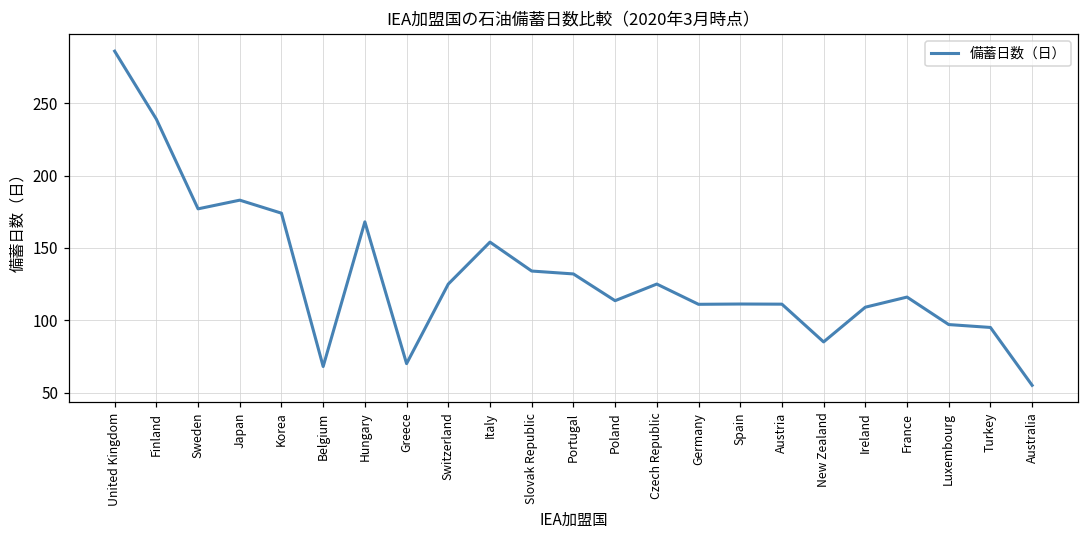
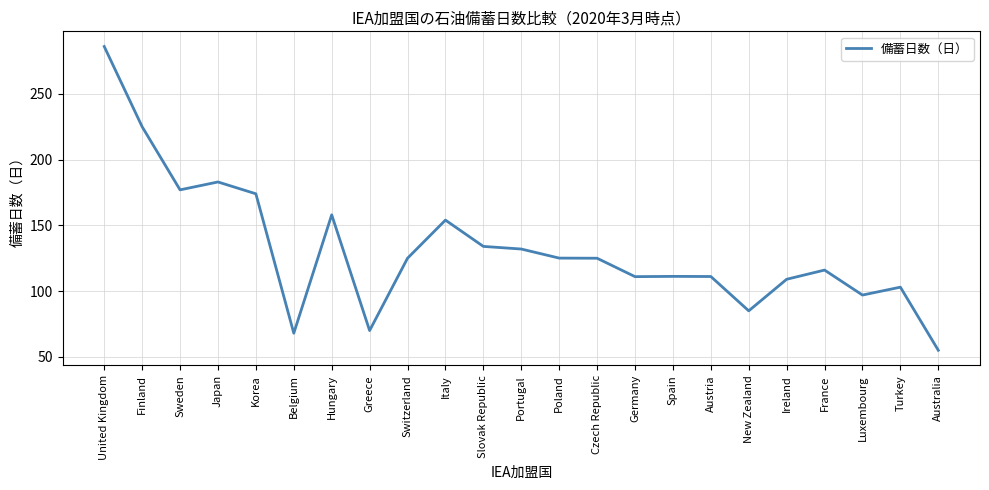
Finland: 239 -> 225
Hungary: 168 -> 158
Poland: 114 -> 125
Turkey: 95 -> 103
